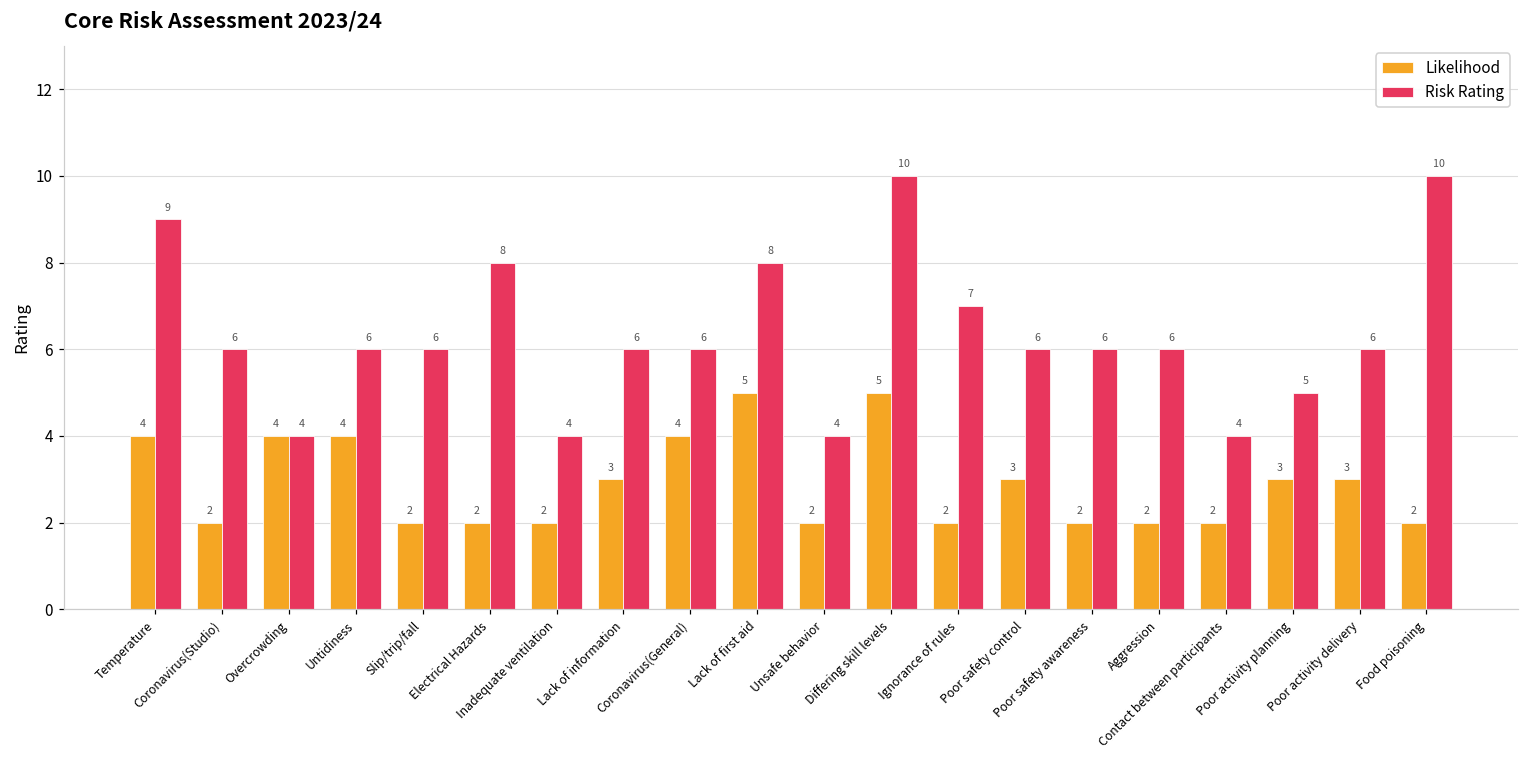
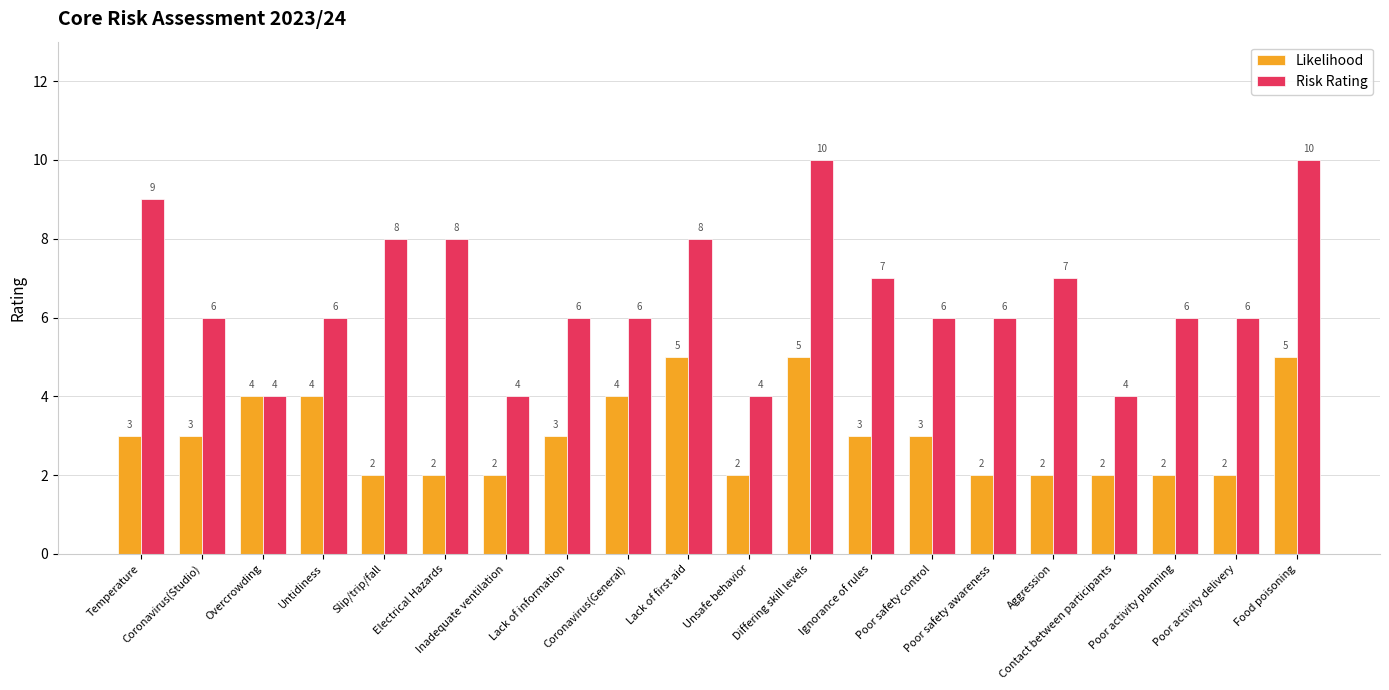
Likelihood, Temperature: 4 -> 3
Likelihood, Coronavirus(Studio): 2 -> 3
Risk Rating, Slip/trip/fall: 6 -> 8
Likelihood, Ignorance of rules: 2 -> 3
Risk Rating, Aggression: 6 -> 7
Likelihood, Poor activity planning: 3 -> 2
Risk Rating, Poor activity planning: 5 -> 6
Likelihood, Poor activity delivery: 3 -> 2
Likelihood, Food poisoning: 2 -> 5
